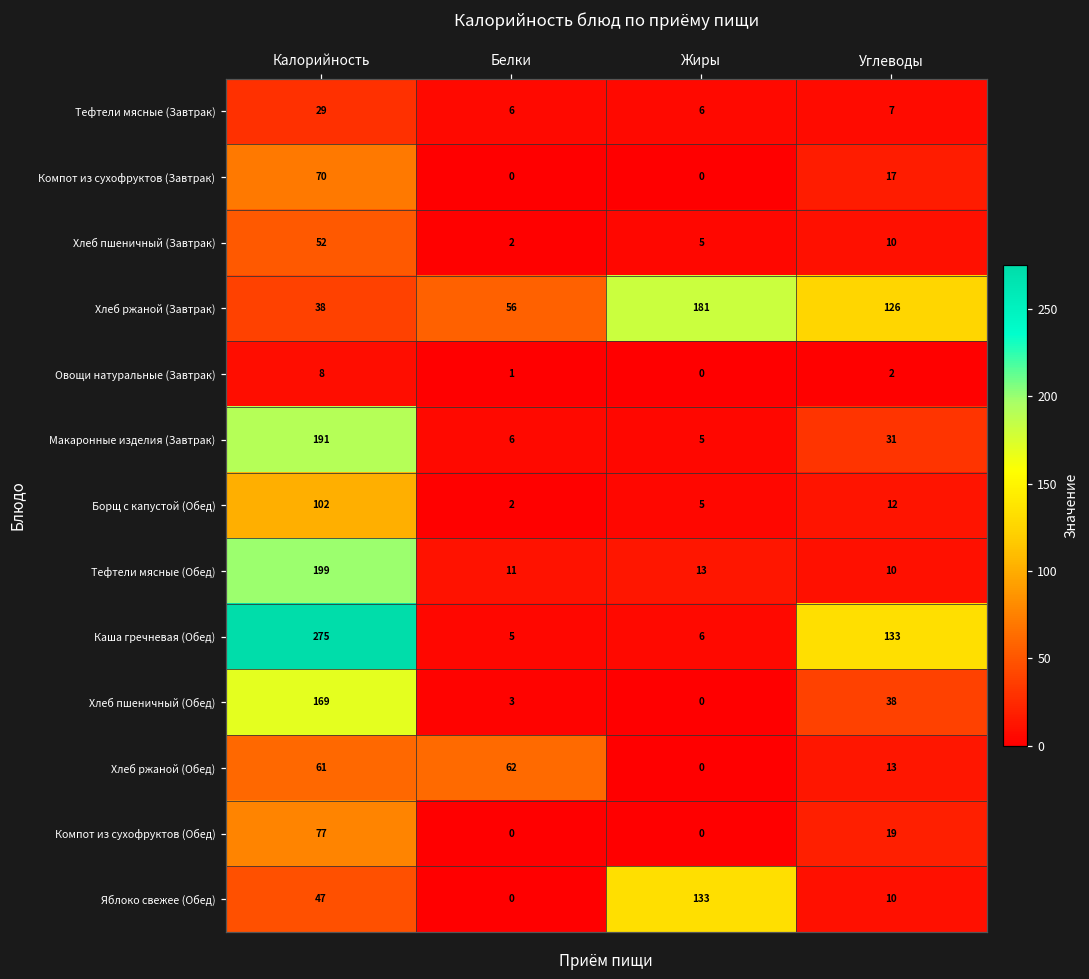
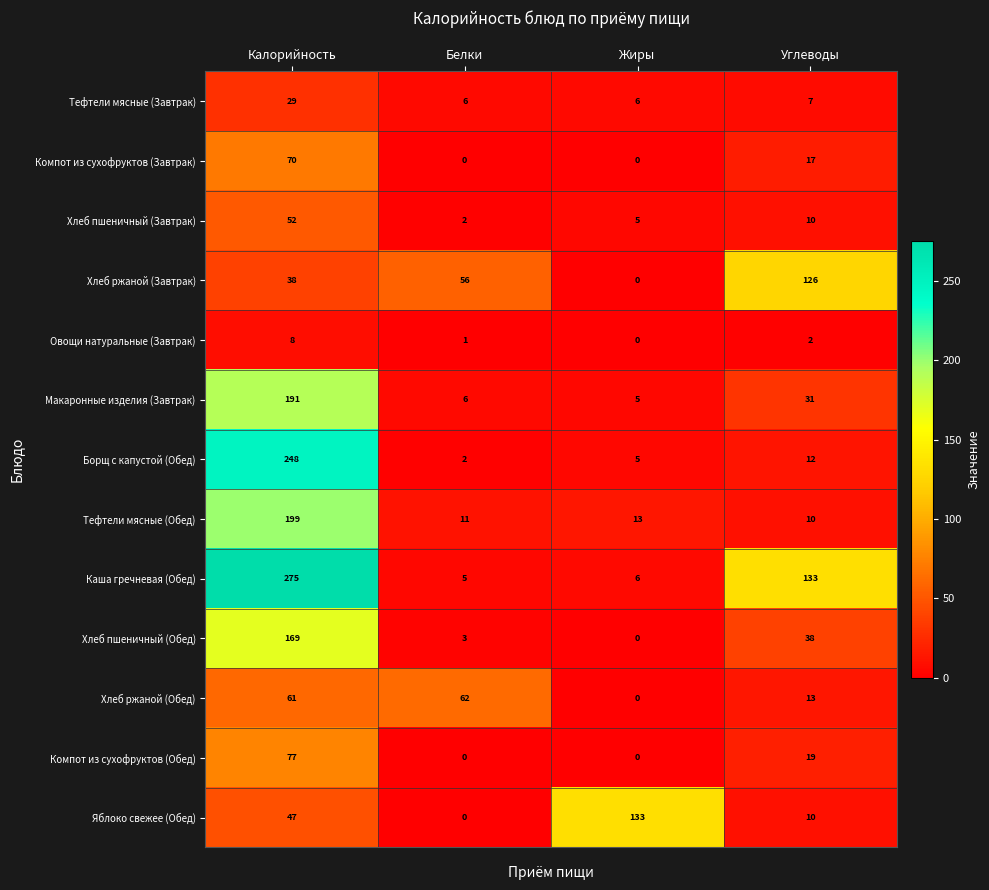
Хлеб ржаной (Завтрак), Жиры: 181 -> 0
Борщ с капустой (Обед), Калорийность: 102 -> 248
